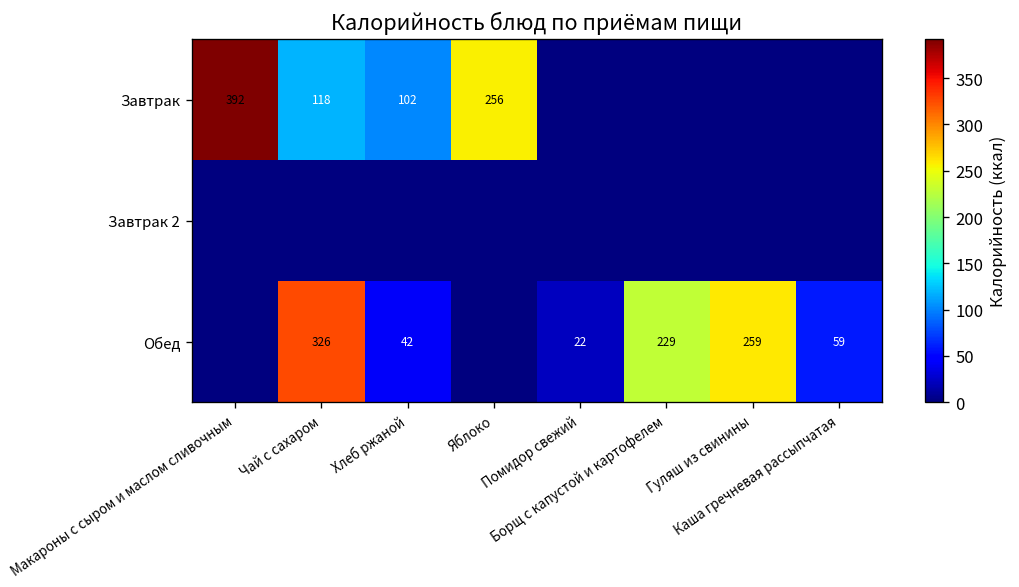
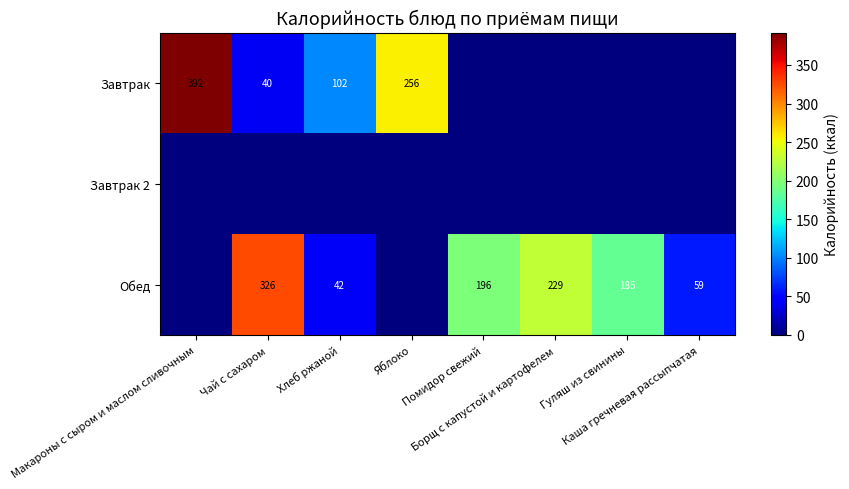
Завтрак, Чай с сахаром: 118 -> 40
Обед, Помидор свежий: 22 -> 196
Обед, Гуляш из свинины: 259 -> 185
